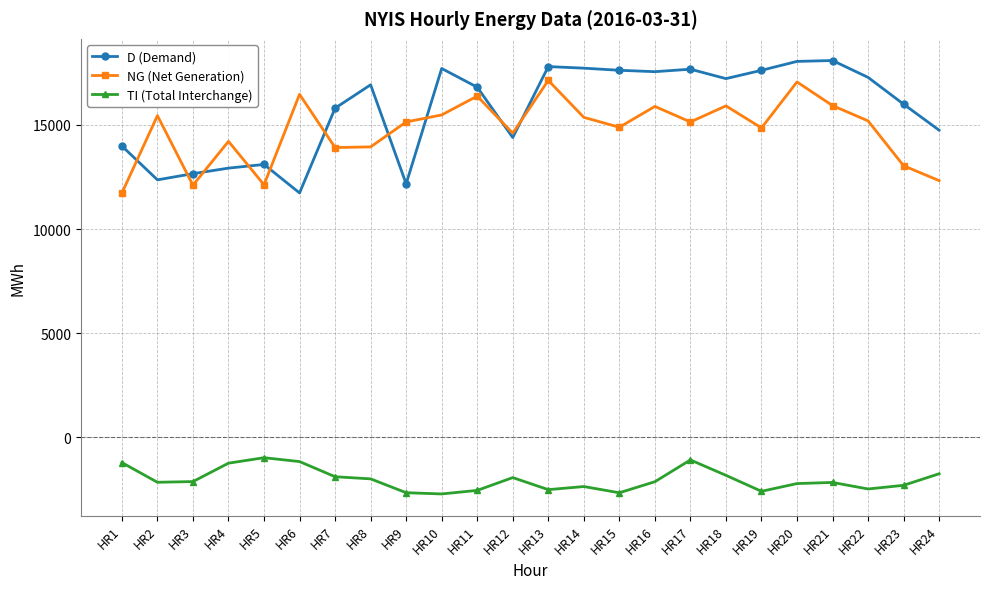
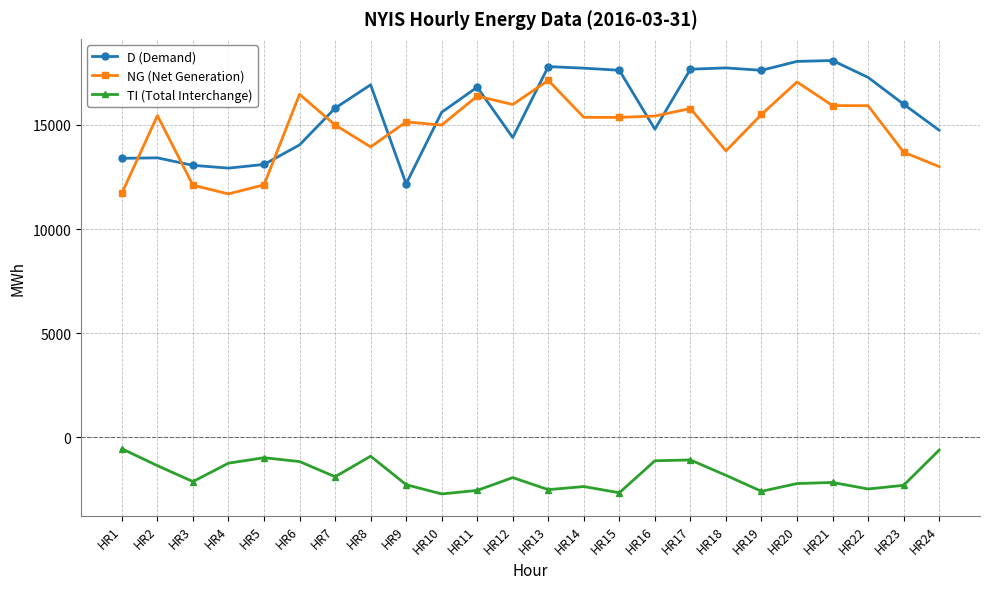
D (Demand), HR1: 14000 -> 13400
TI (Total Interchange), HR1: -1200 -> -500
D (Demand), HR2: 12400 -> 13400
TI (Total Interchange), HR2: -2200 -> -1400
D (Demand), HR3: 12700 -> 13100
NG (Net Generation), HR4: 14200 -> 11700
D (Demand), HR6: 11700 -> 14000
NG (Net Generation), HR7: 13900 -> 15000
TI (Total Interchange), HR8: -2000 -> -900
TI (Total Interchange), HR9: -2700 -> -2300
D (Demand), HR10: 17700 -> 15600
NG (Net Generation), HR10: 15500 -> 15000
NG (Net Generation), HR12: 14600 -> 16000
NG (Net Generation), HR15: 14900 -> 15400
D (Demand), HR16: 17600 -> 14800
NG (Net Generation), HR16: 15900 -> 15400
TI (Total Interchange), HR16: -2100 -> -1100
NG (Net Generation), HR17: 15100 -> 15800
D (Demand), HR18: 17200 -> 17700
NG (Net Generation), HR18: 15900 -> 13800
NG (Net Generation), HR19: 14900 -> 15500
NG (Net Generation), HR22: 15200 -> 15900
NG (Net Generation), HR23: 13000 -> 13700
NG (Net Generation), HR24: 12300 -> 13000
TI (Total Interchange), HR24: -1700 -> -600
